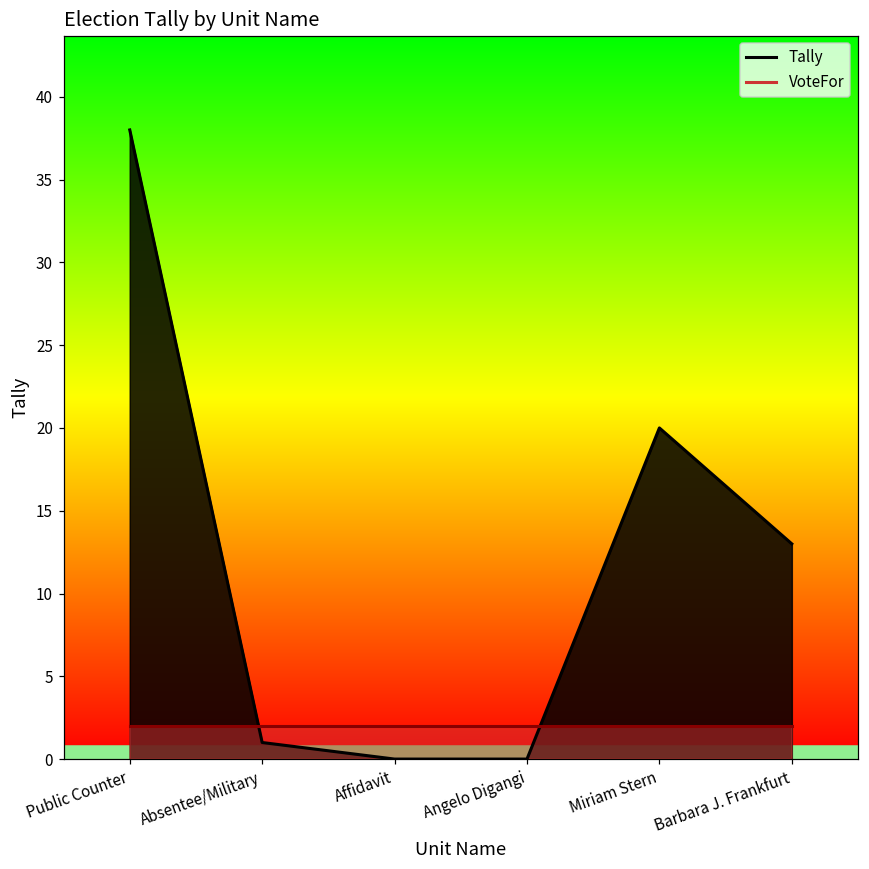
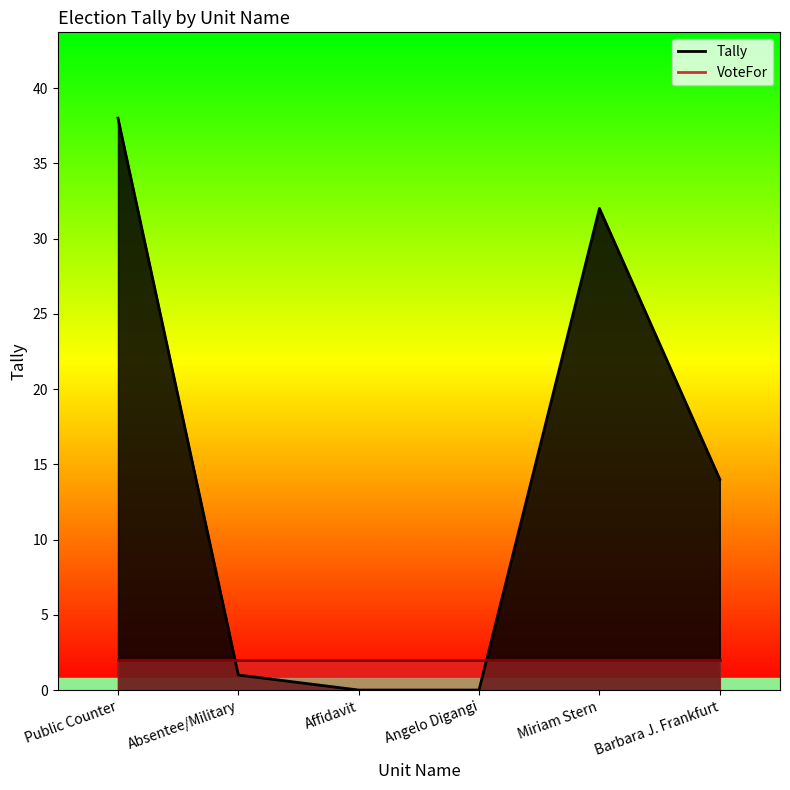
Tally, Miriam Stern: 20 -> 32
Tally, Barbara J. Frankfurt: 13 -> 14
